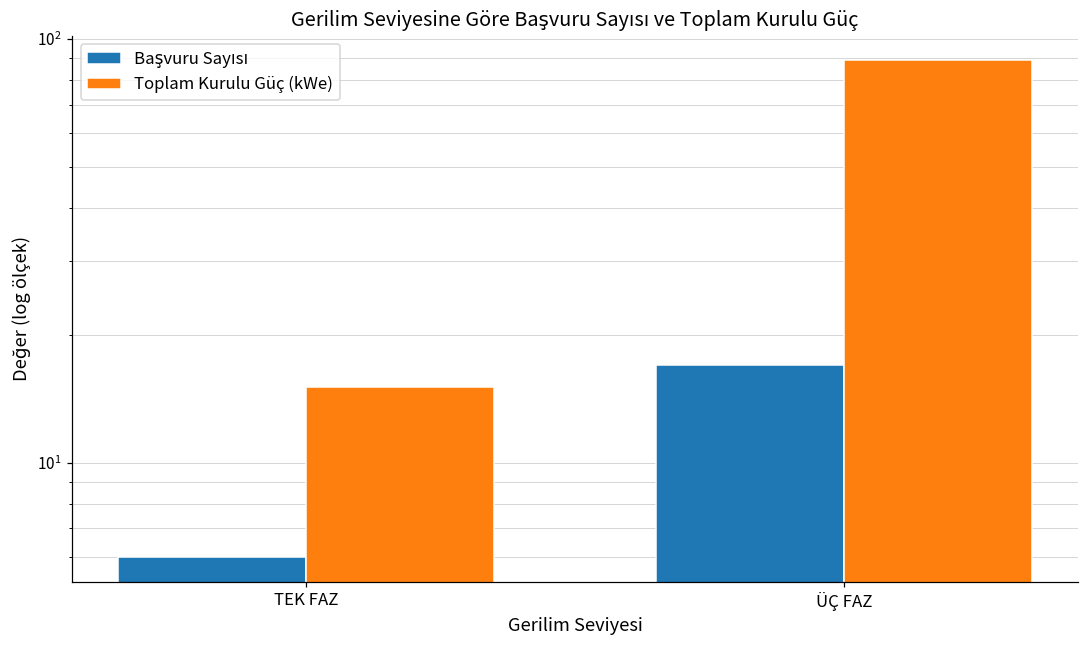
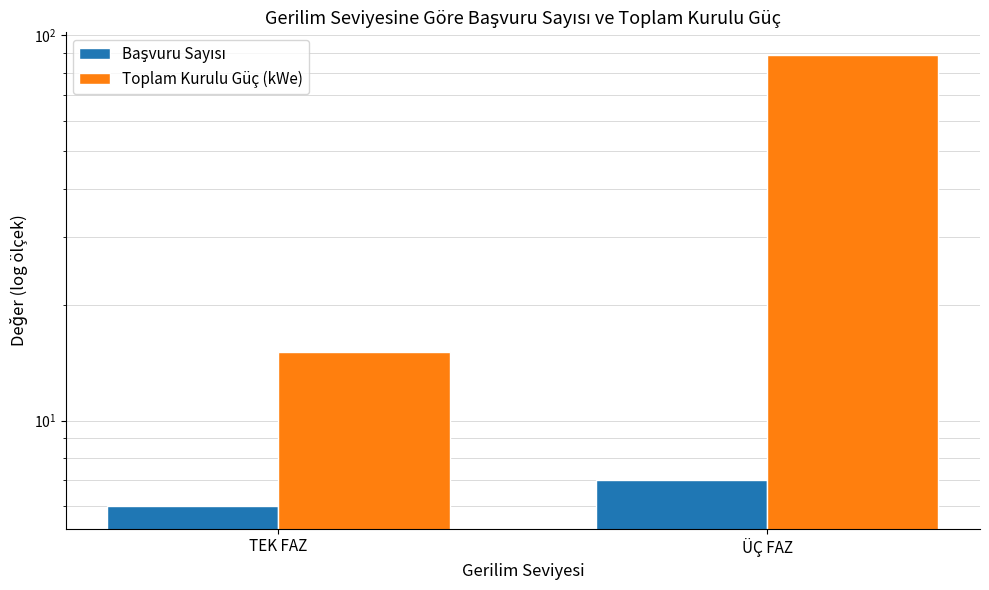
Başvuru Sayısı, ÜÇ FAZ: 17 -> 7
